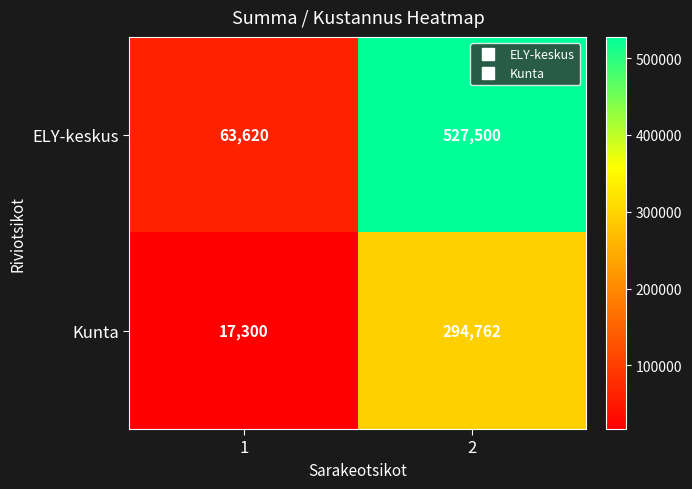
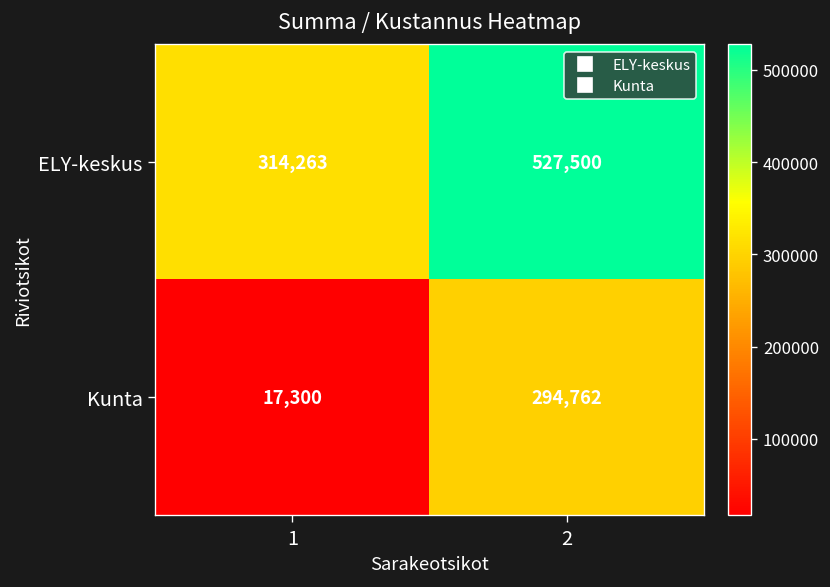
ELY-keskus, 1: 63,620 -> 314,263
